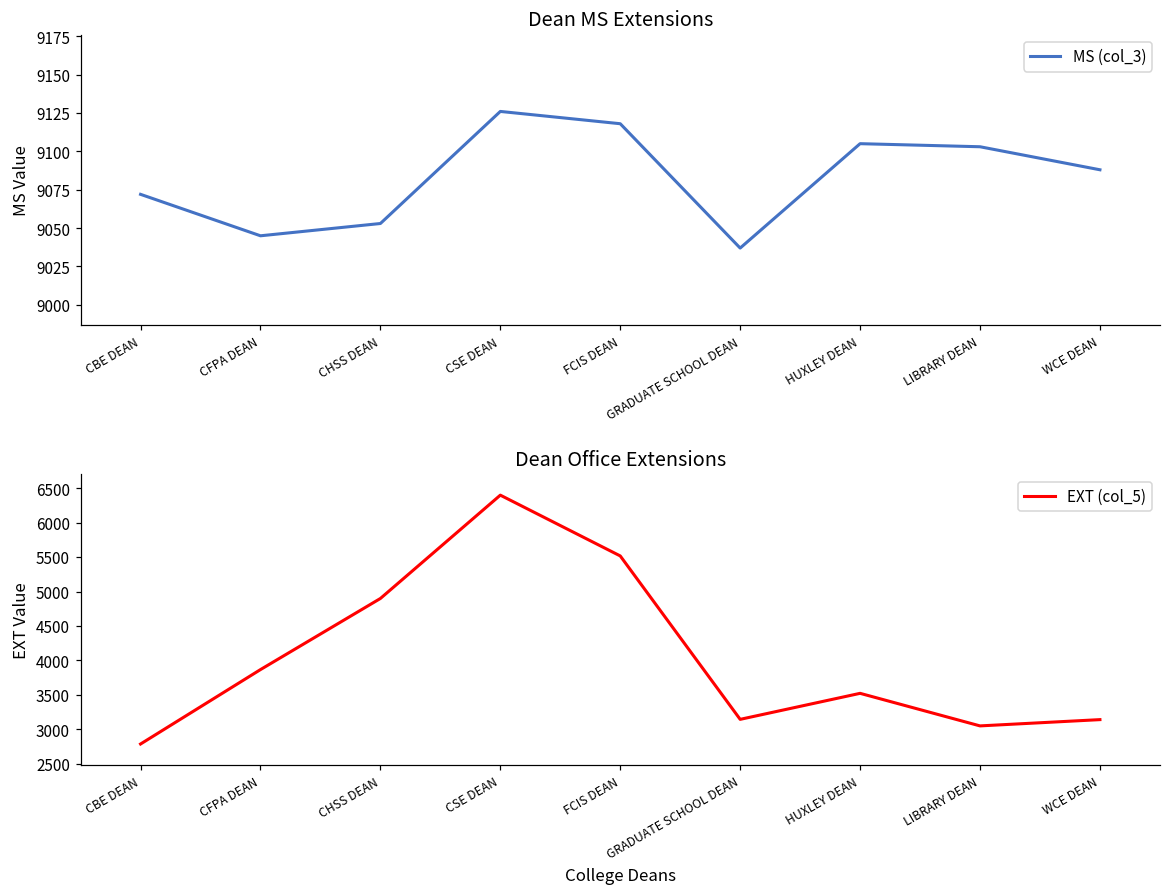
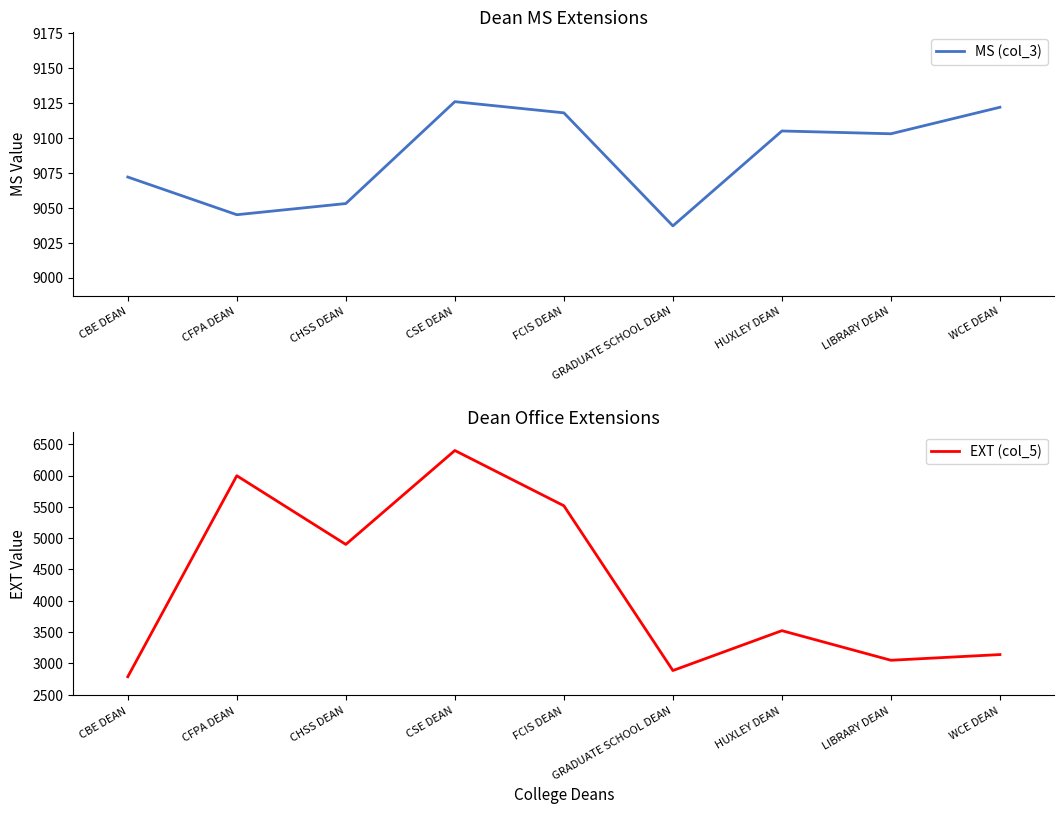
Dean MS Extensions, WCE DEAN: 9088 -> 9122
Dean Office Extensions, CFPA DEAN: 3900 -> 6000
Dean Office Extensions, GRADUATE SCHOOL DEAN: 3100 -> 2900
